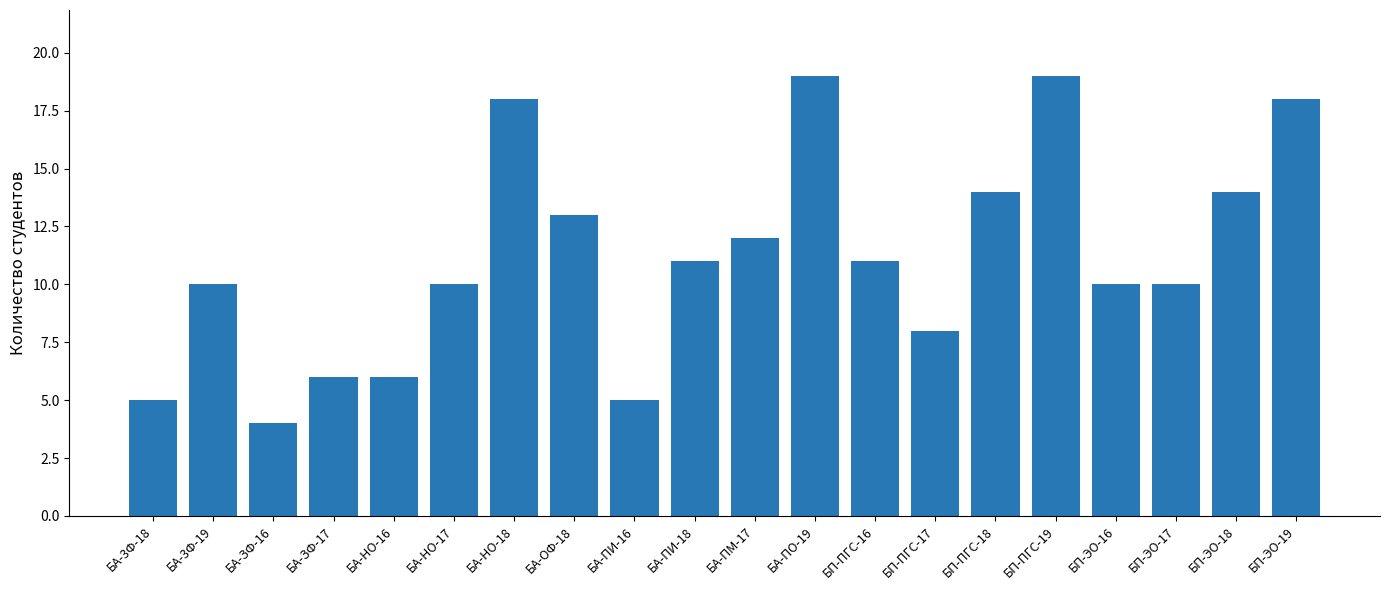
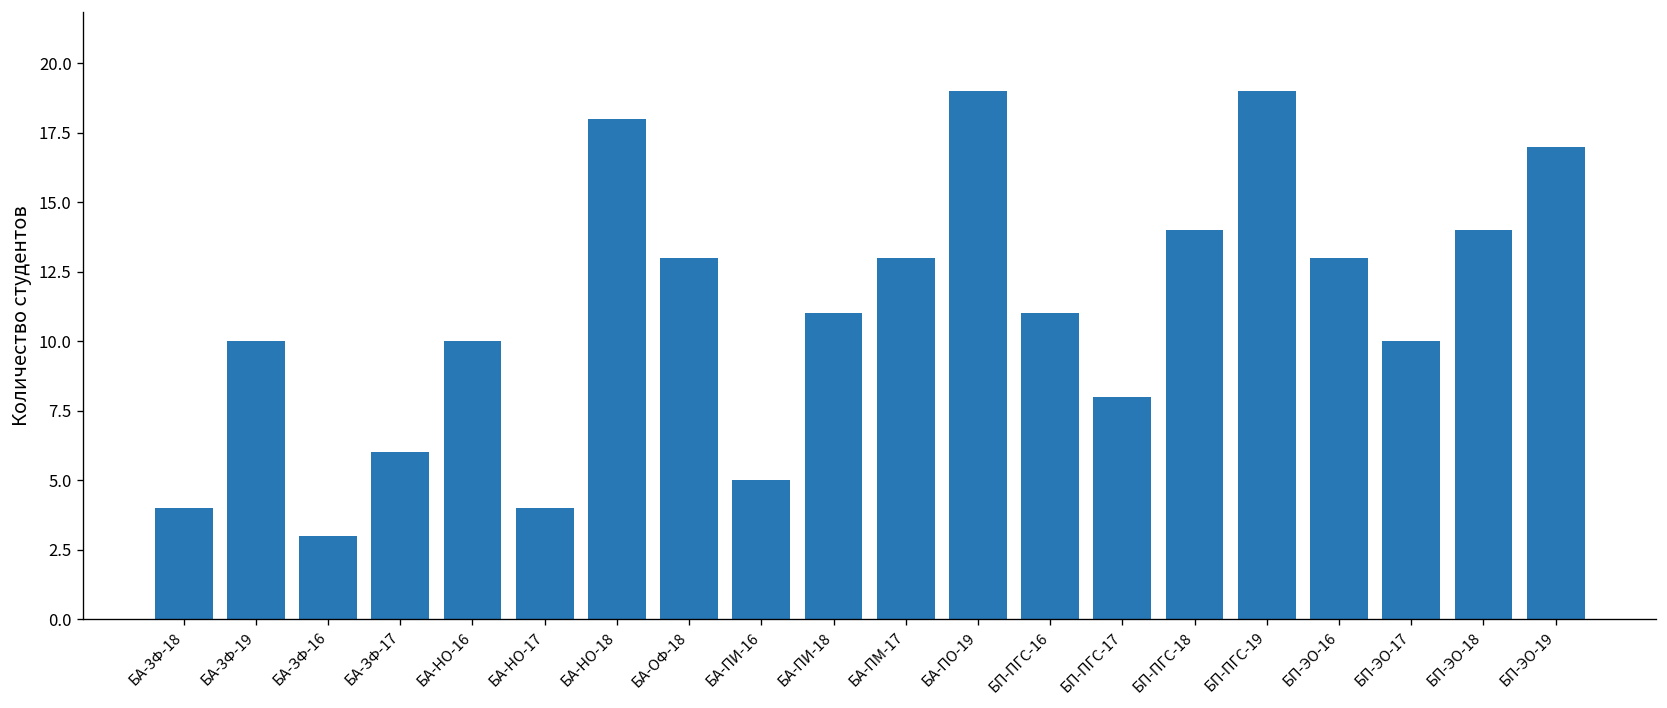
БА-3Ф-18: 5 -> 4
БА-ЗФ-16: 4 -> 3
БА-НО-16: 6 -> 10
БА-НО-17: 10 -> 4
БА-ПМ-17: 12 -> 13
БП-ЭО-16: 10 -> 13
БП-ЭО-19: 18 -> 17
